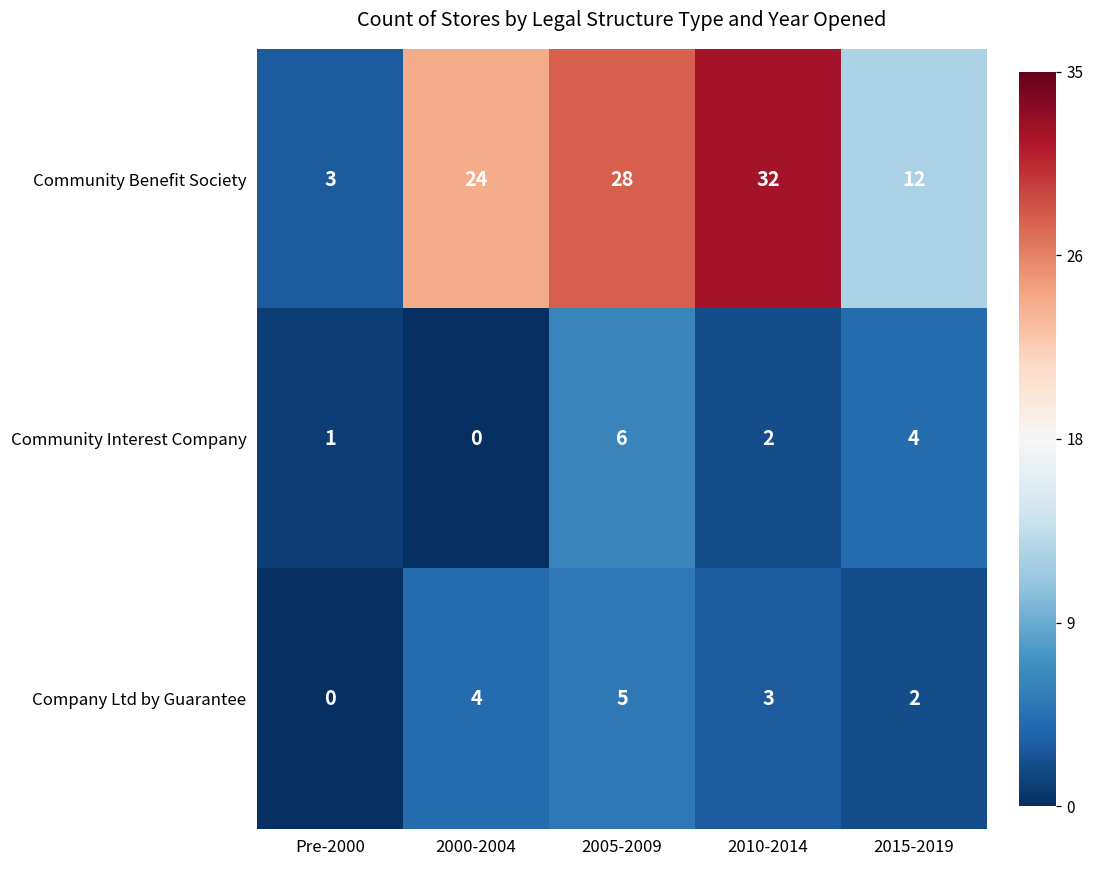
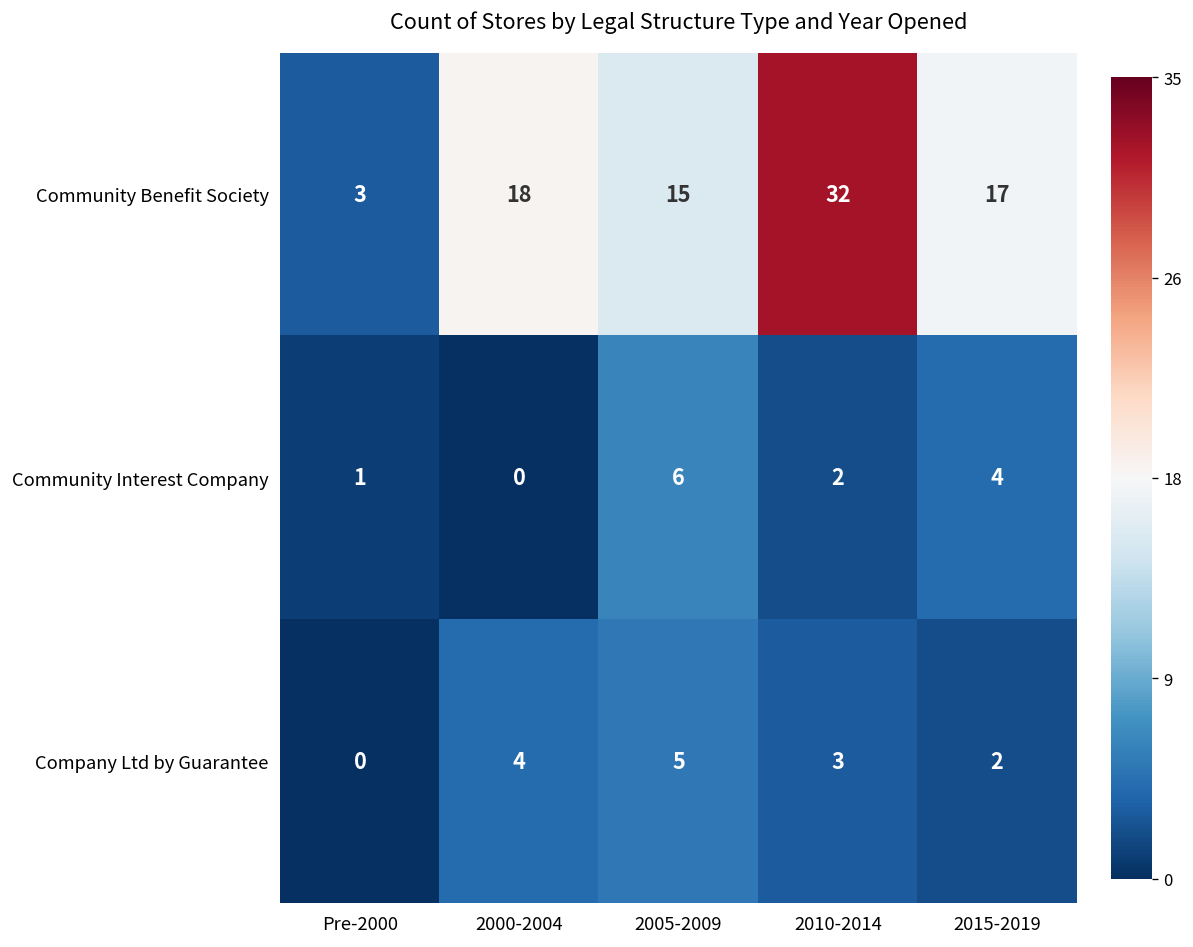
Community Benefit Society, 2000-2004: 24 -> 18
Community Benefit Society, 2005-2009: 28 -> 15
Community Benefit Society, 2015-2019: 12 -> 17
